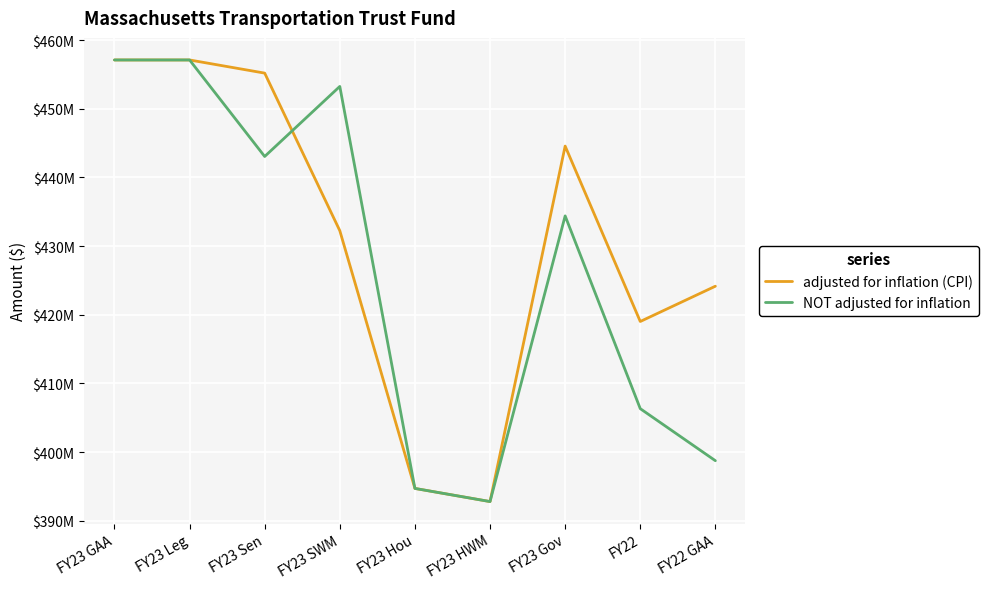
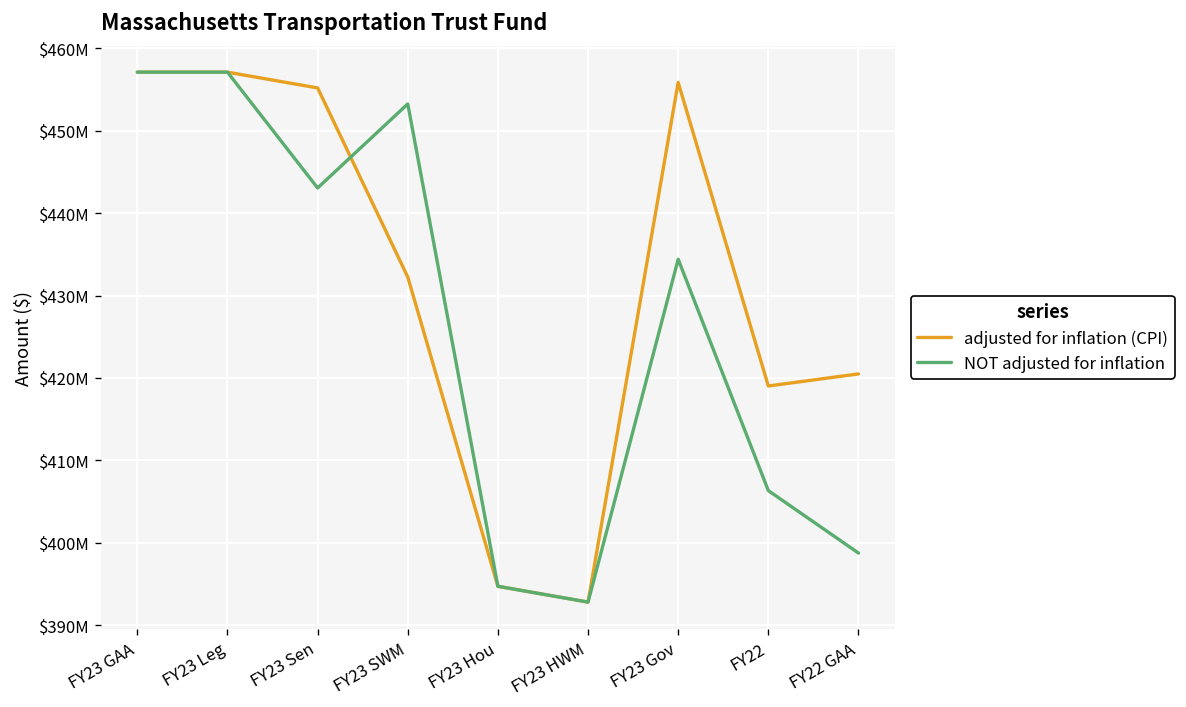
adjusted for inflation (CPI), FY23 Gov: $445000000 -> $456000000
adjusted for inflation (CPI), FY22 GAA: $424000000 -> $420000000
